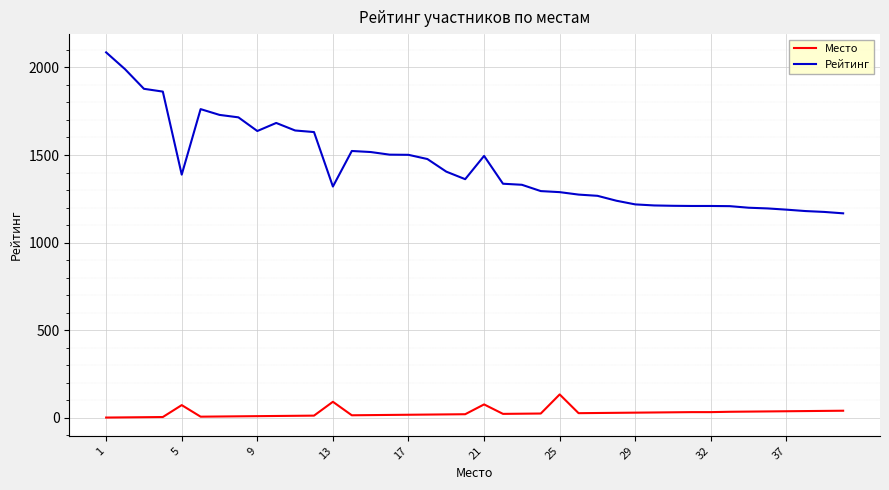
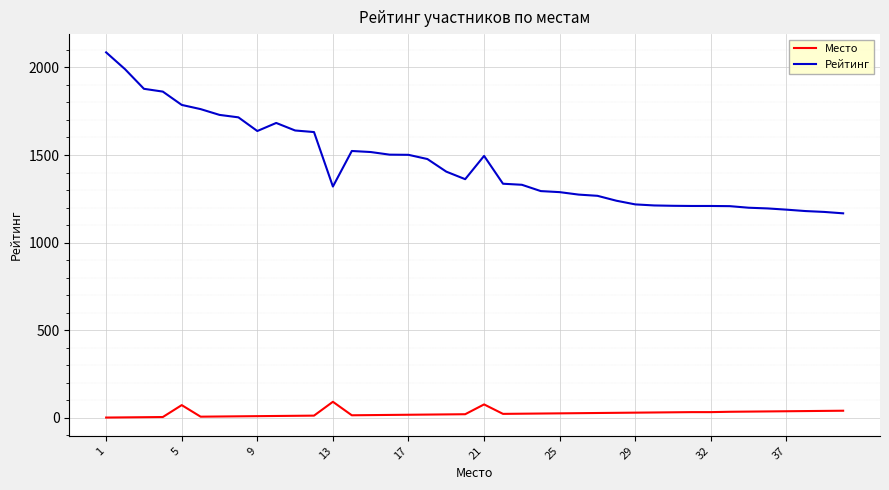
Рейтинг, 5: 1390 -> 1790
Место, 25: 130 -> 30
